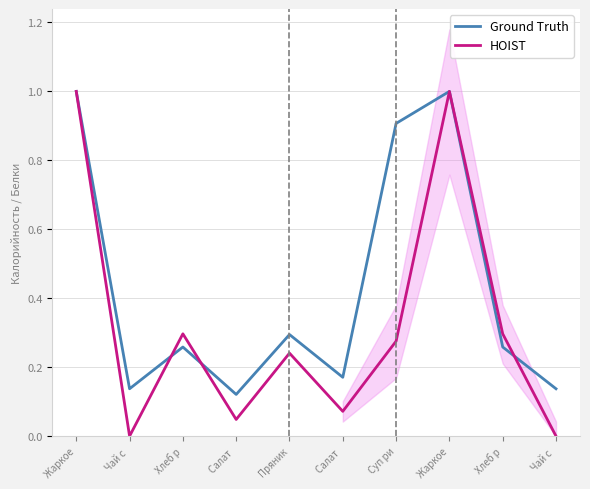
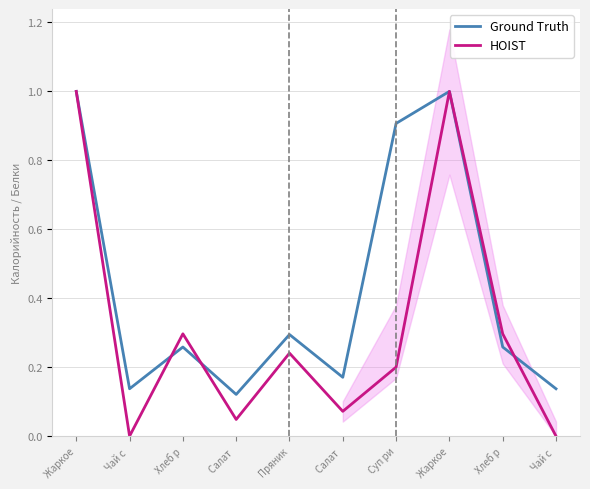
HOIST, Суп ри: 0.28 -> 0.20
